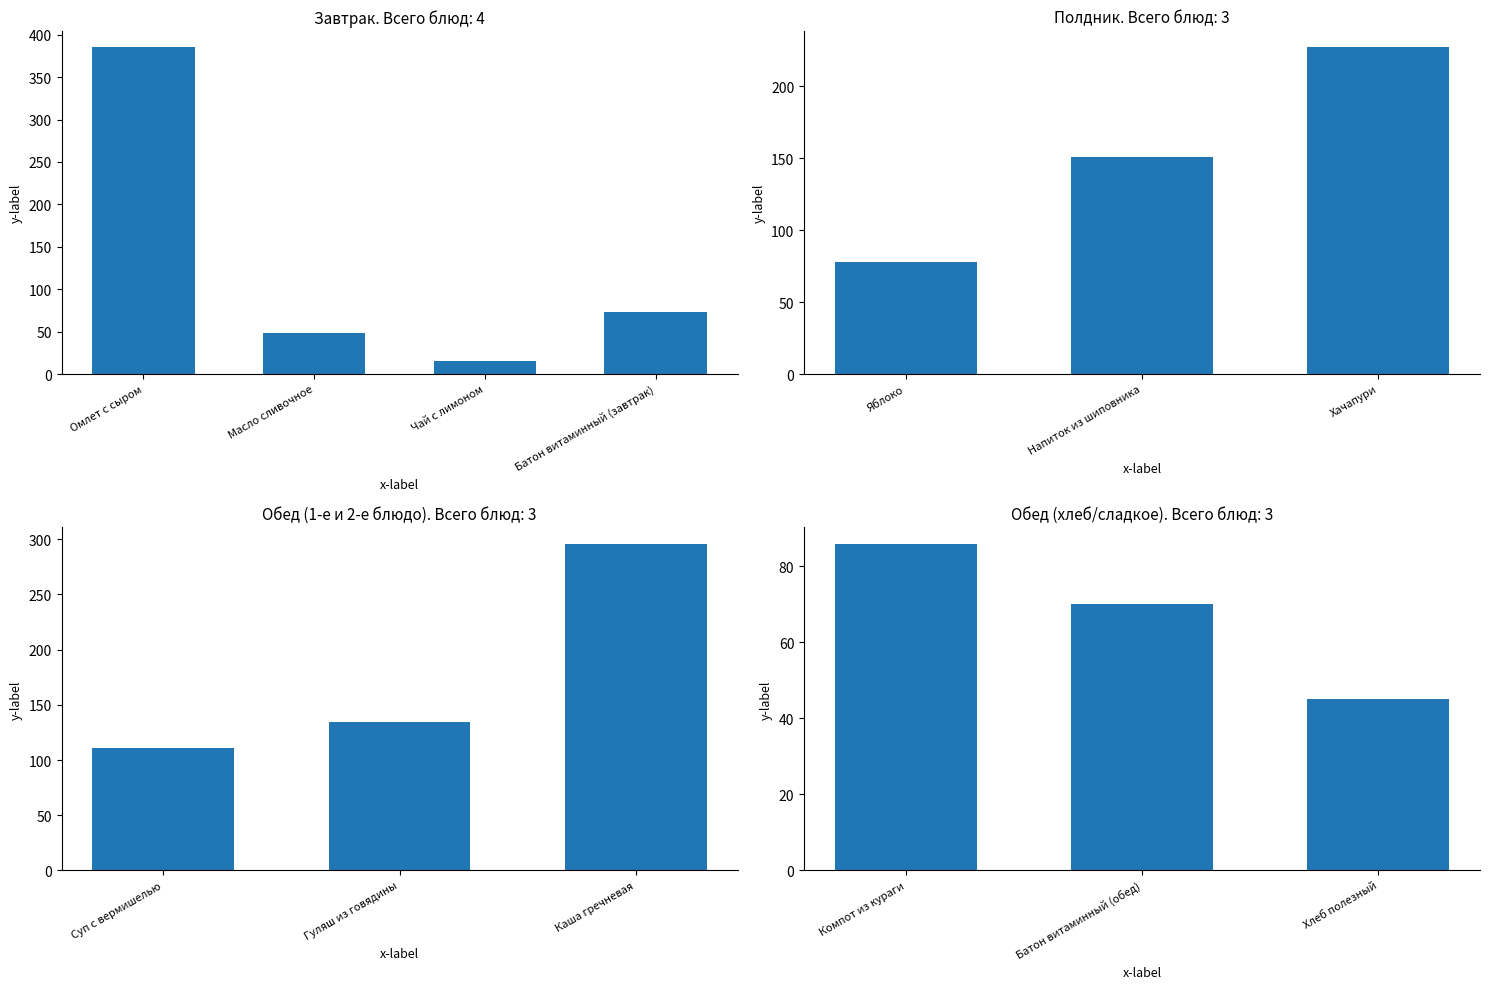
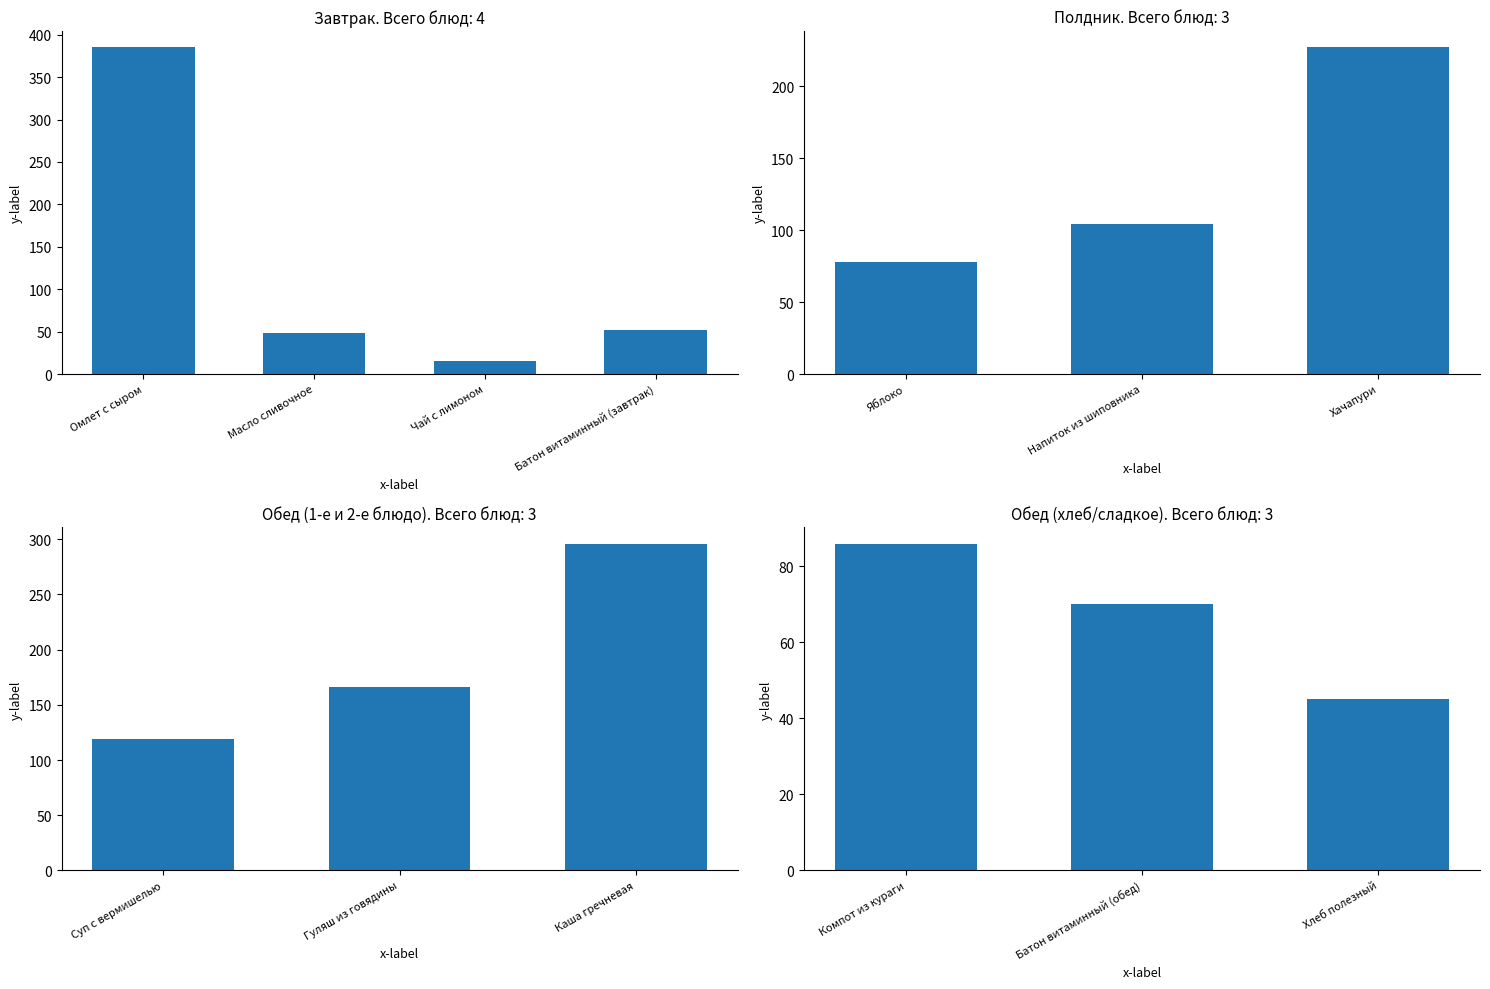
Завтрак. Всего блюд: 4, Батон витаминный (завтрак): 70 -> 50
Полдник. Всего блюд: 3, Напиток из шиповника: 151 -> 104
Обед (1-е и 2-е блюдо). Всего блюд: 3, Суп с вермишелью: 111 -> 119
Обед (1-е и 2-е блюдо). Всего блюд: 3, Гуляш из говядины: 134 -> 166
